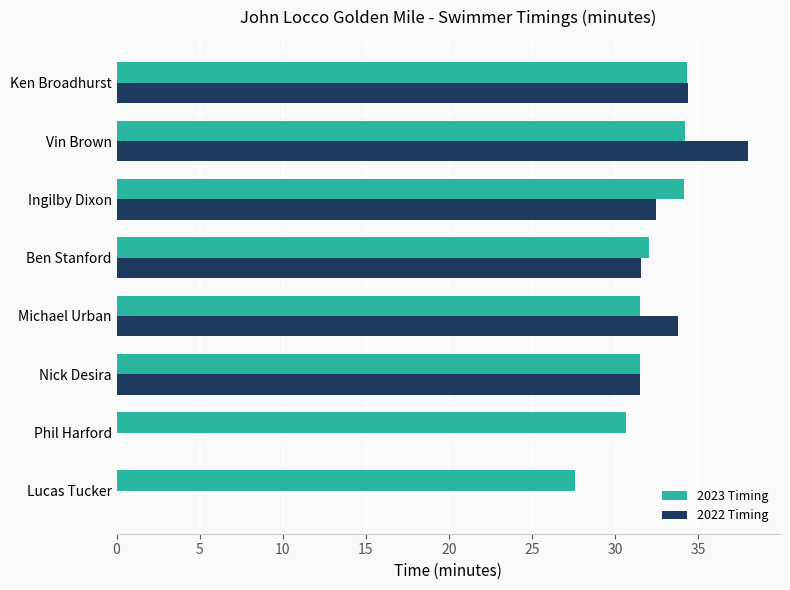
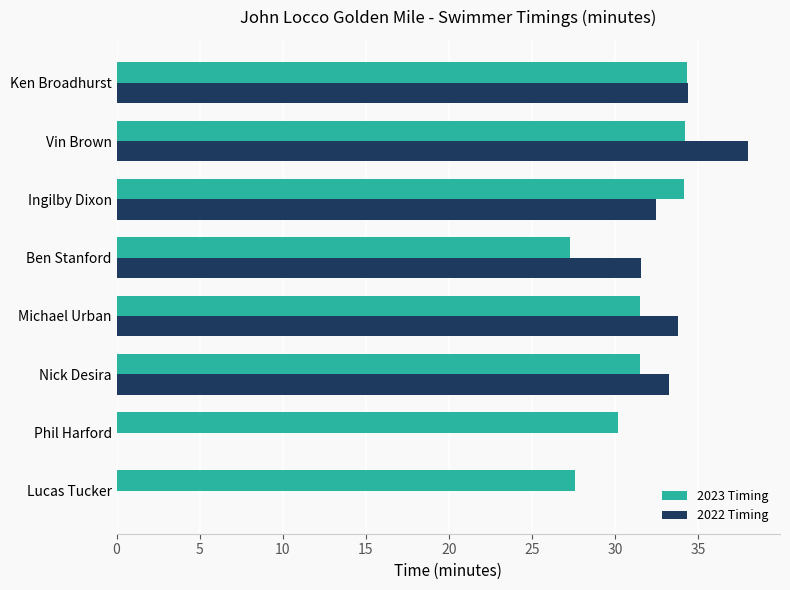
2023 Timing, Ben Stanford: 32.0 -> 27.3
2022 Timing, Nick Desira: 31.5 -> 33.2
2023 Timing, Phil Harford: 30.7 -> 30.2
